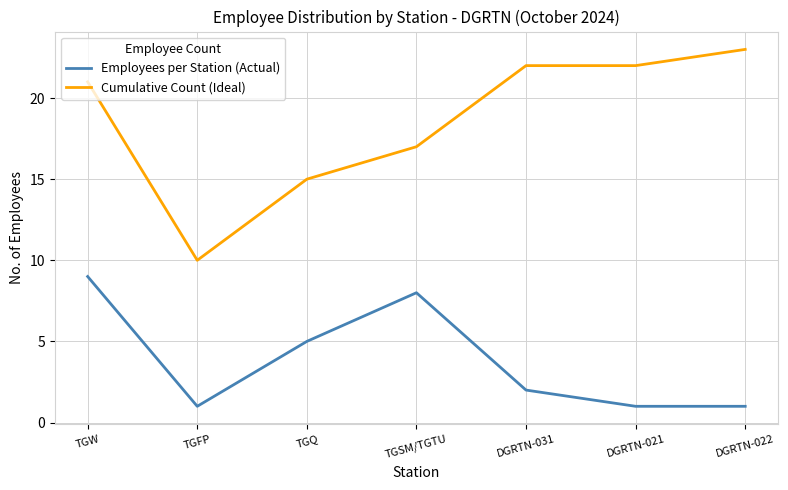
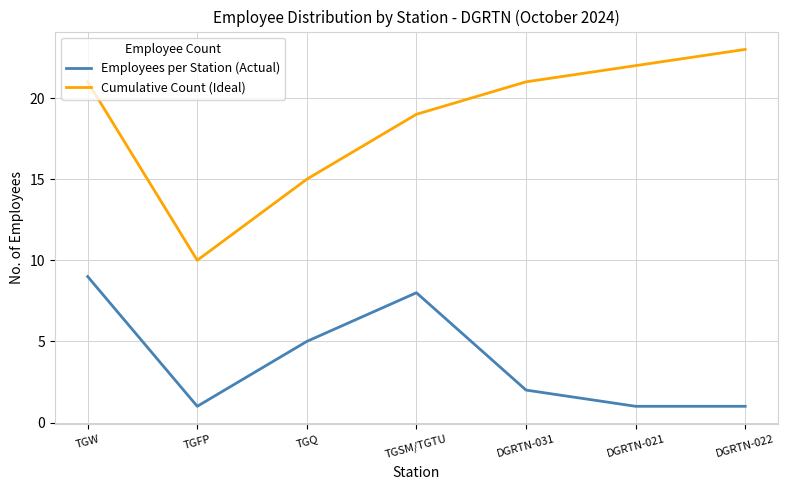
Cumulative Count (Ideal), TGSM/TGTU: 17 -> 19
Cumulative Count (Ideal), DGRTN-031: 22 -> 21
